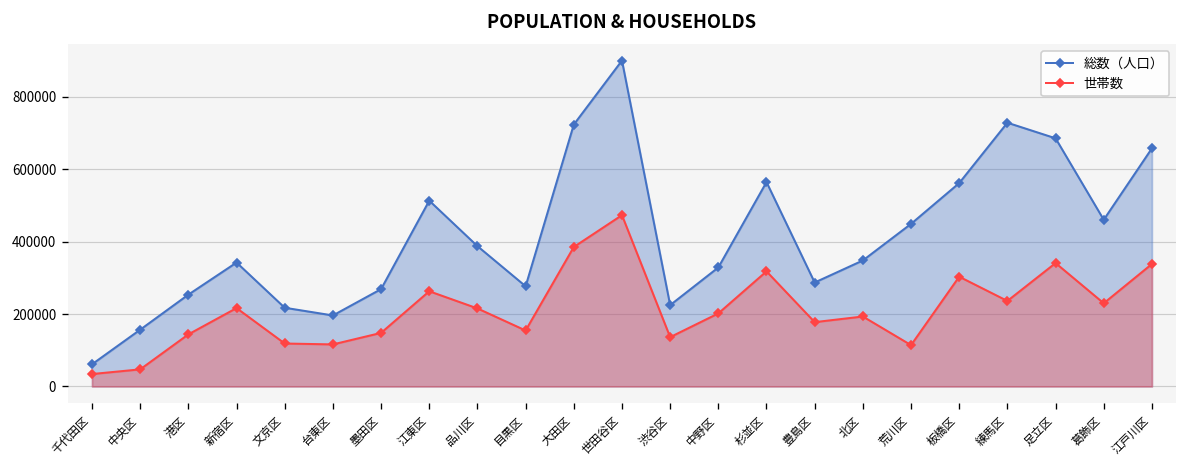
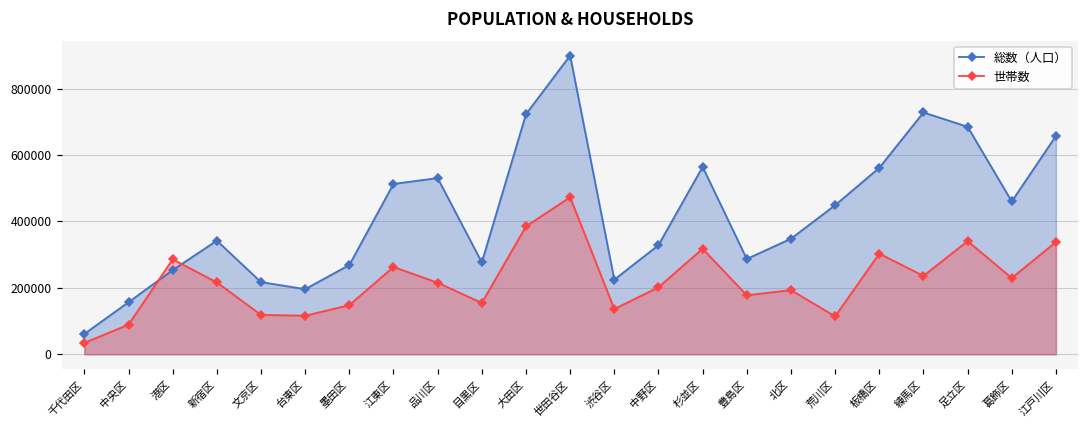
世帯数, 中央区: 50000 -> 90000
世帯数, 港区: 140000 -> 290000
総数（人口）, 品川区: 390000 -> 530000
